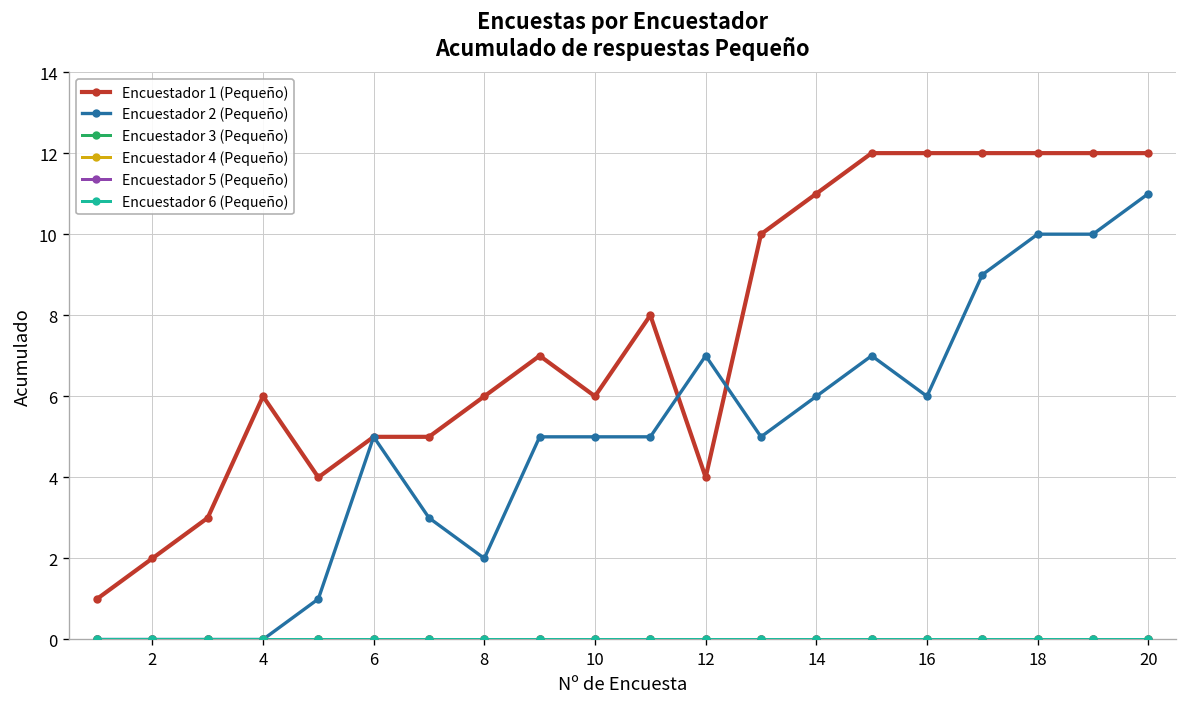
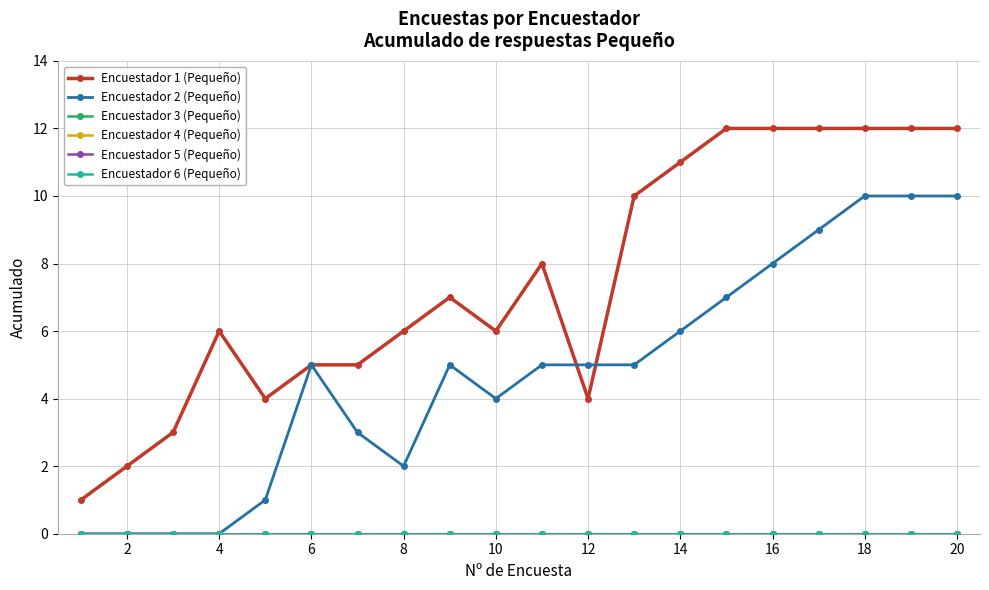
Encuestador 2 (Pequeño), 10: 5 -> 4
Encuestador 2 (Pequeño), 12: 7 -> 5
Encuestador 2 (Pequeño), 16: 6 -> 8
Encuestador 2 (Pequeño), 20: 11 -> 10
